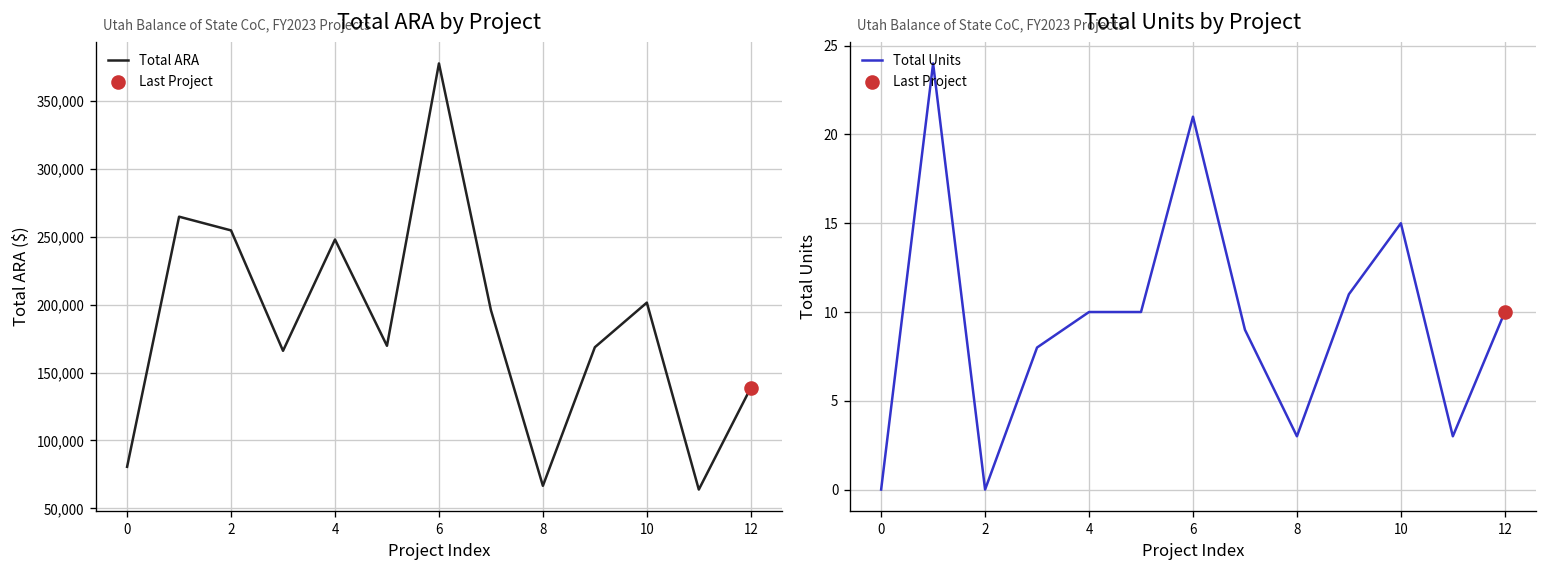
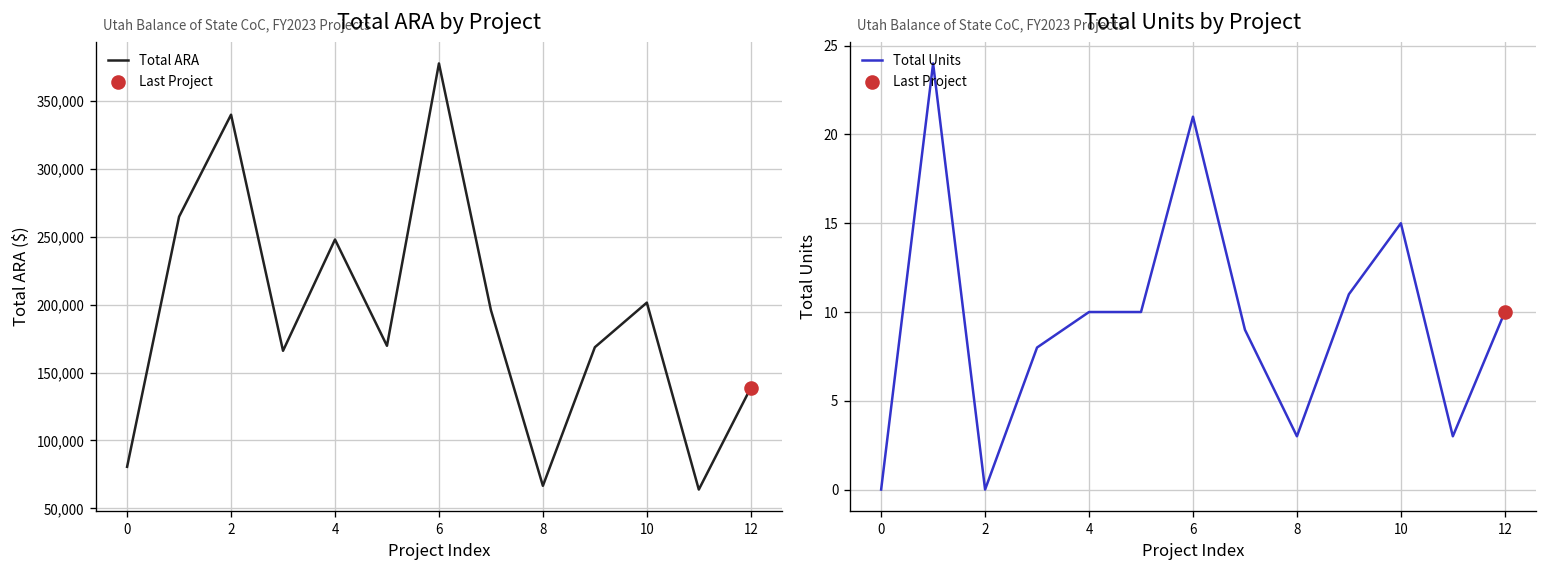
Total ARA by Project, Total ARA, 2: 255,000 -> 340,000
